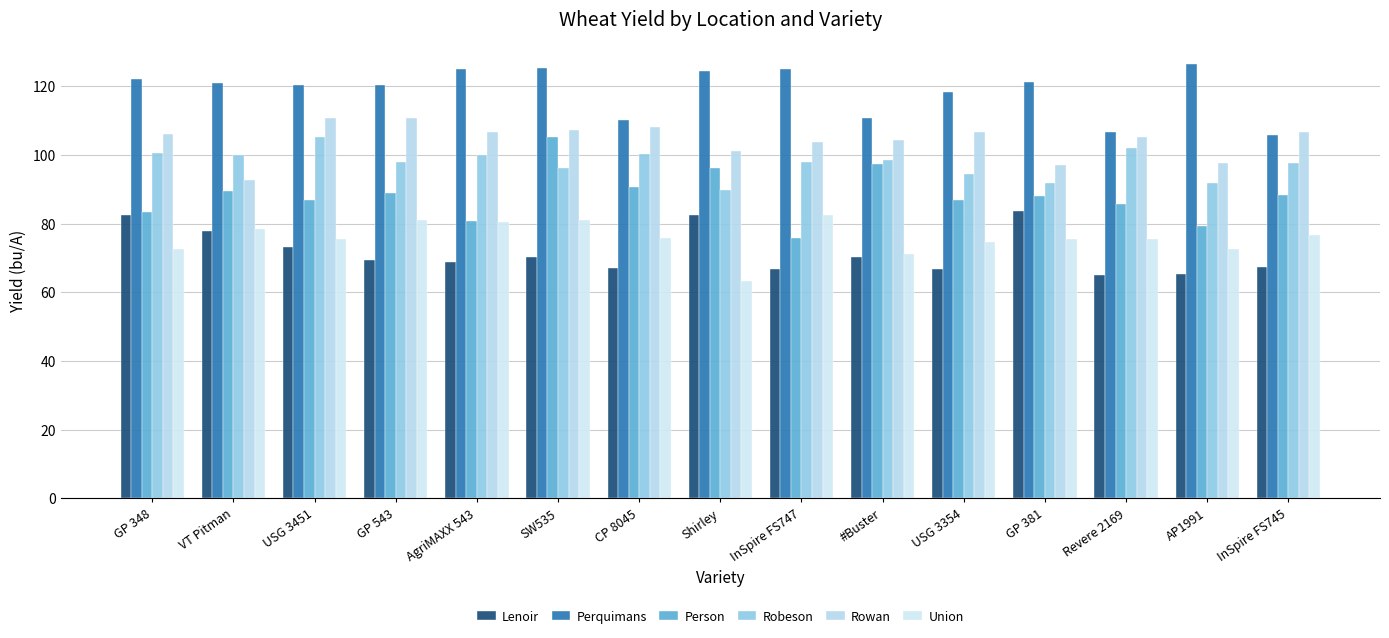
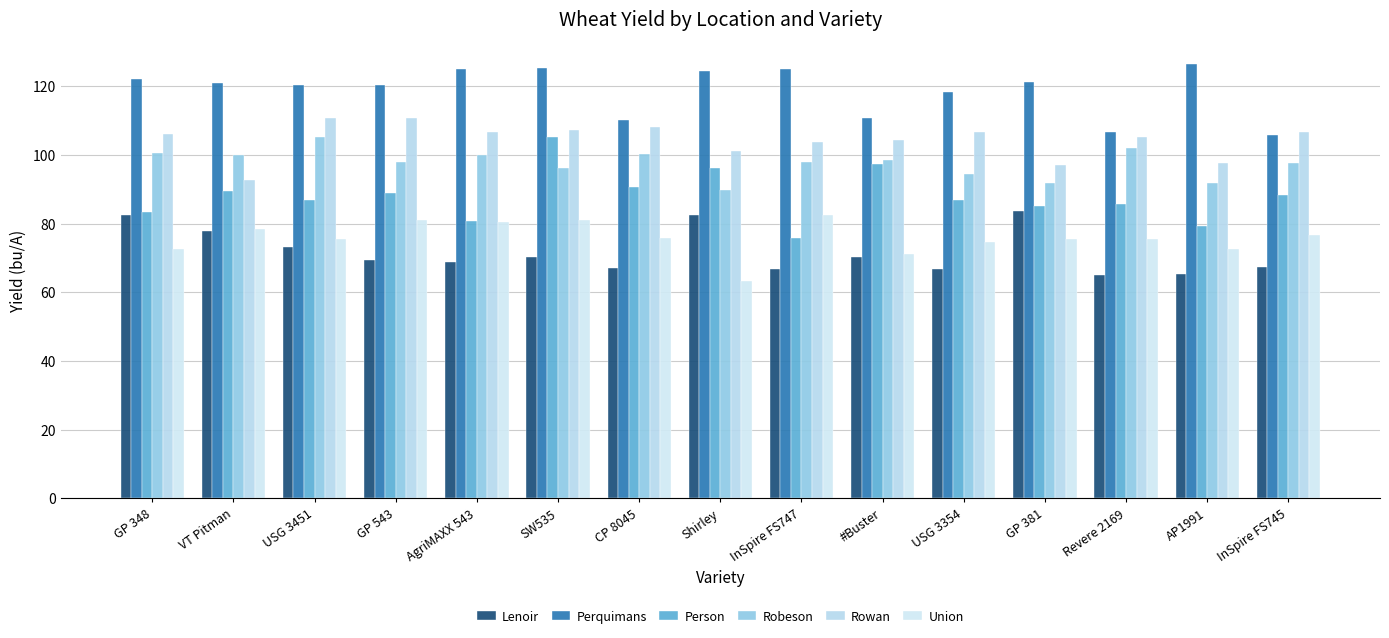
Person, GP 381: 88 -> 85
